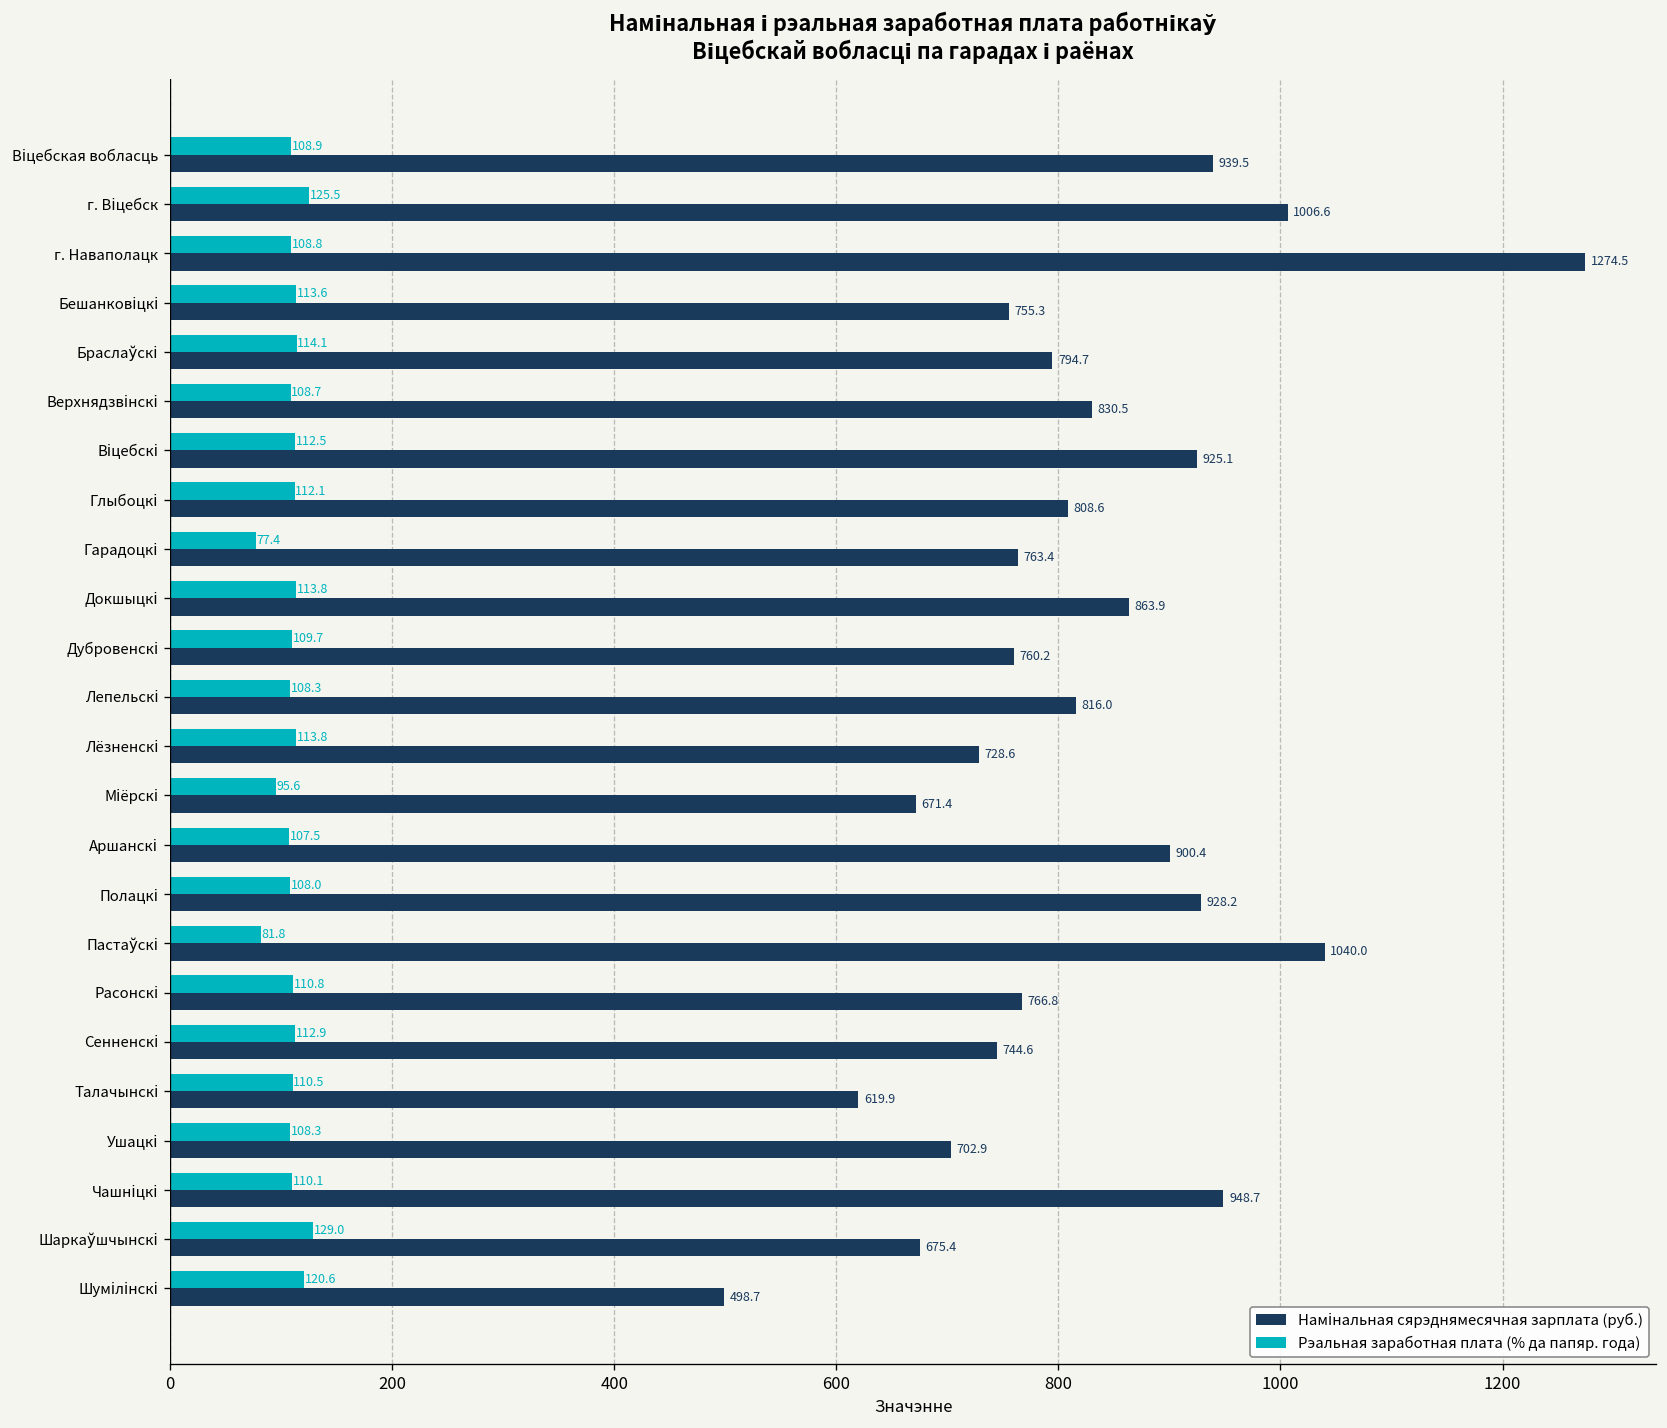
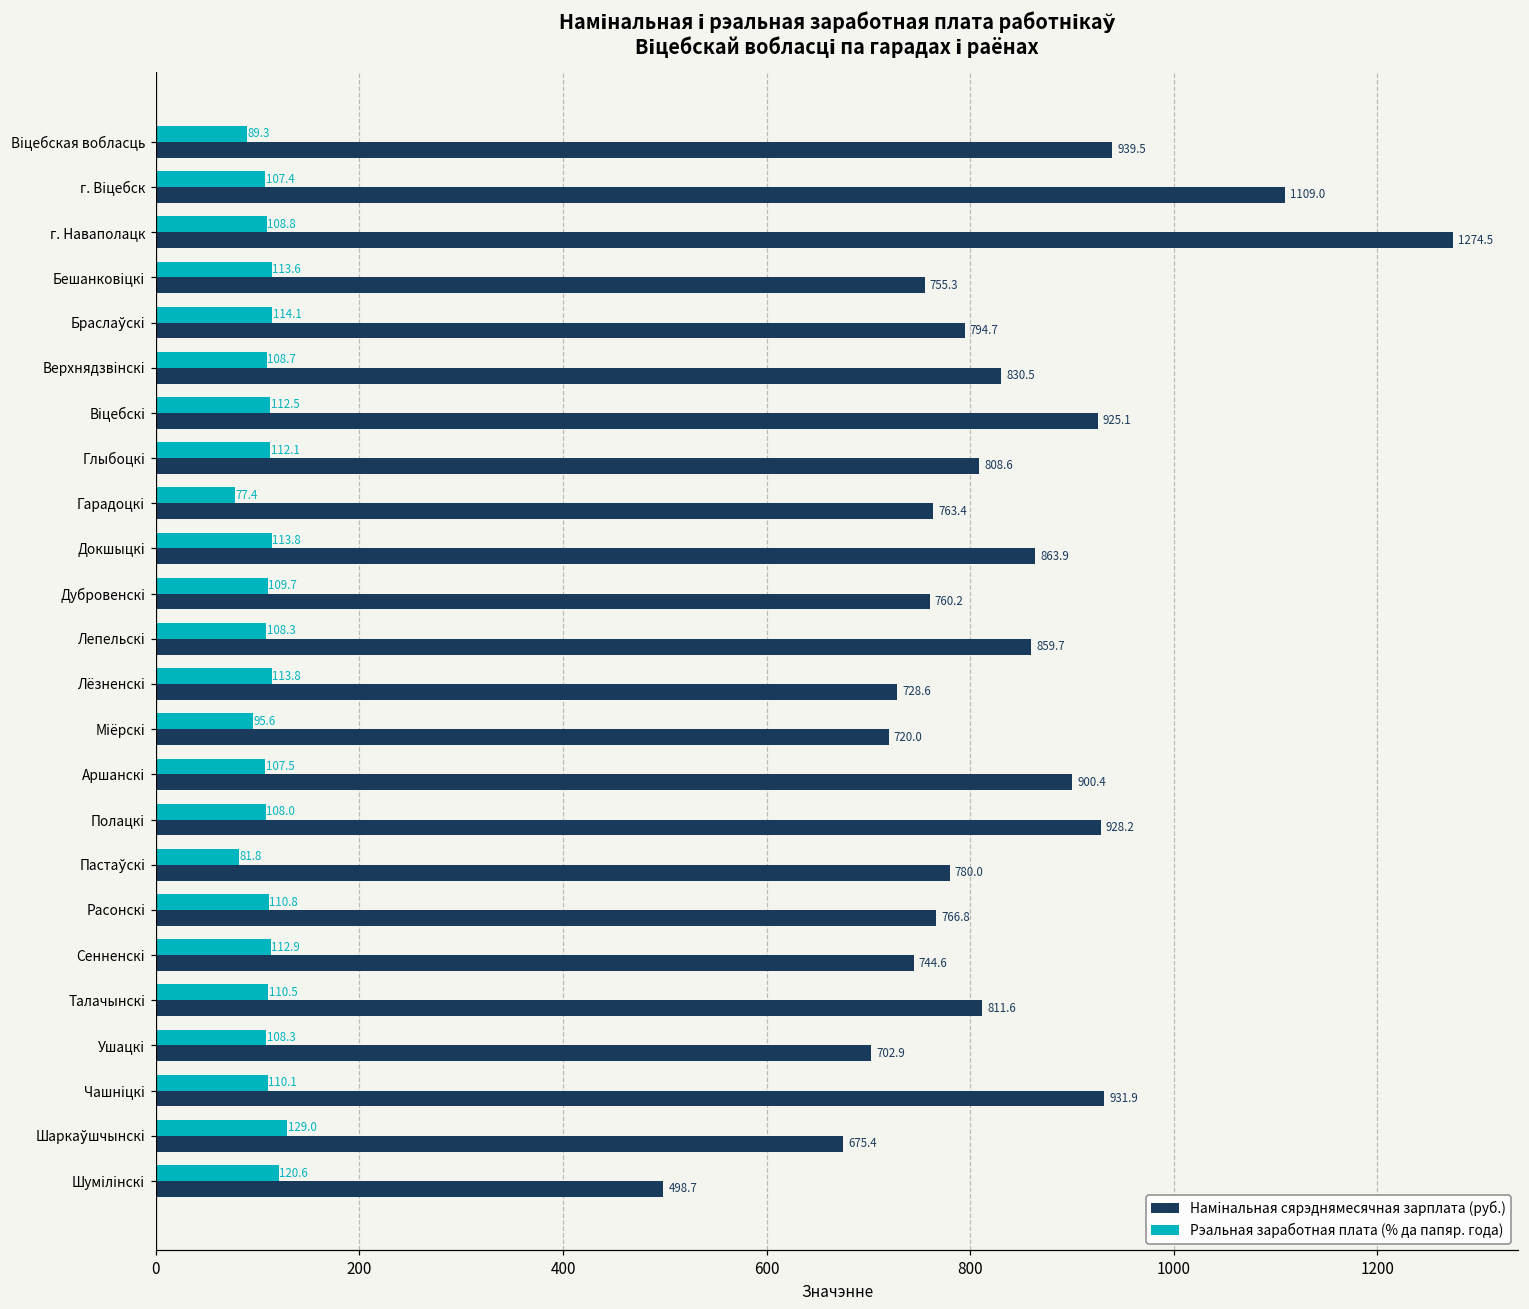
Рэальная заработная плата (% да папяр. года), Віцебская вобласць: 108.9 -> 89.3
Рэальная заработная плата (% да папяр. года), г. Віцебск: 125.5 -> 107.4
Намінальная сярэднямесячная зарплата (руб.), г. Віцебск: 1006.6 -> 1109.0
Намінальная сярэднямесячная зарплата (руб.), Лепельскі: 816.0 -> 859.7
Намінальная сярэднямесячная зарплата (руб.), Міёрскі: 671.4 -> 720.0
Намінальная сярэднямесячная зарплата (руб.), Пастаўскі: 1040.0 -> 780.0
Намінальная сярэднямесячная зарплата (руб.), Талачынскі: 619.9 -> 811.6
Намінальная сярэднямесячная зарплата (руб.), Чашніцкі: 948.7 -> 931.9
